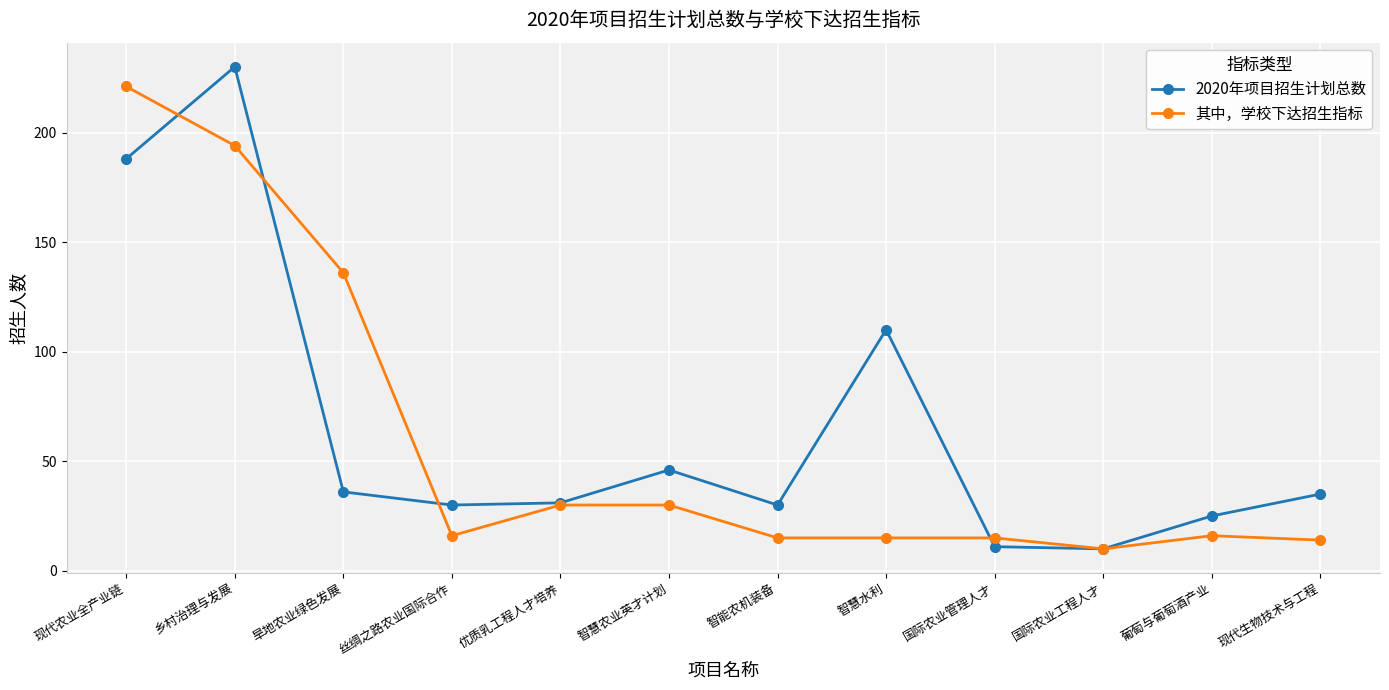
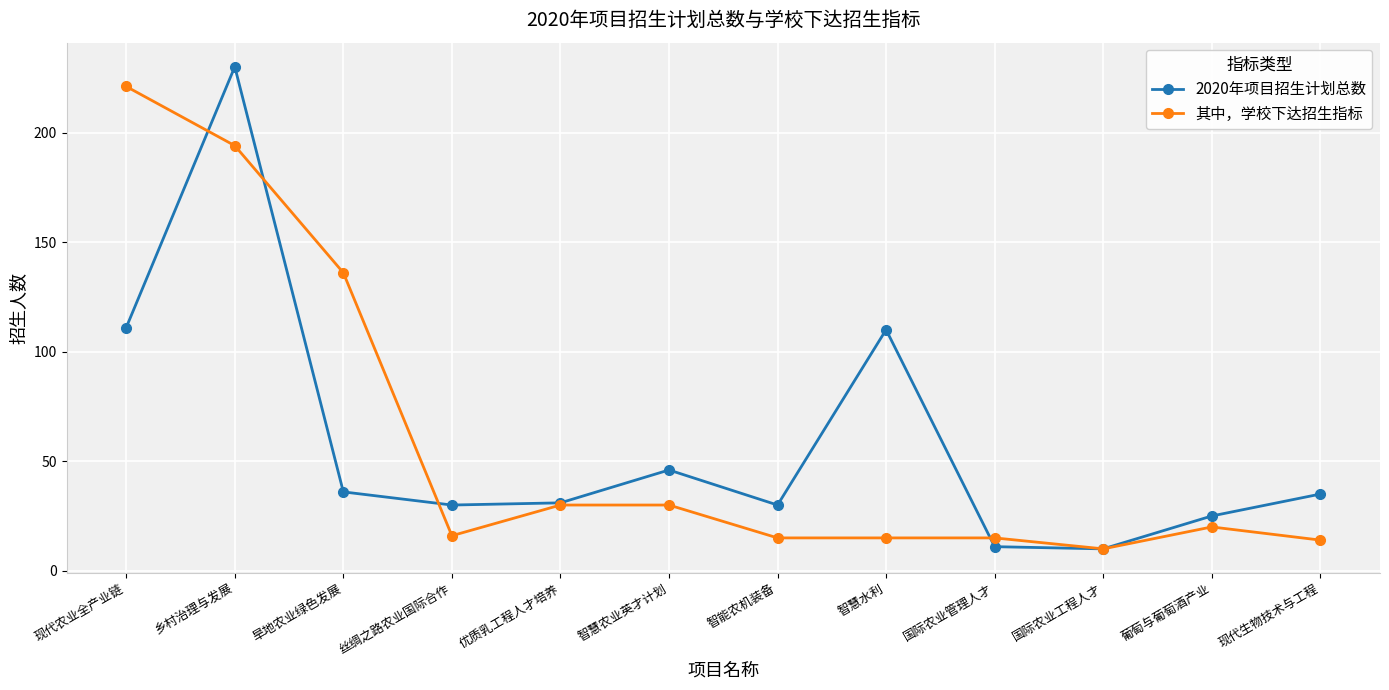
2020年项目招生计划总数, 现代农业全产业链: 188 -> 111
其中，学校下达招生指标, 葡萄与葡萄酒产业: 16 -> 20
